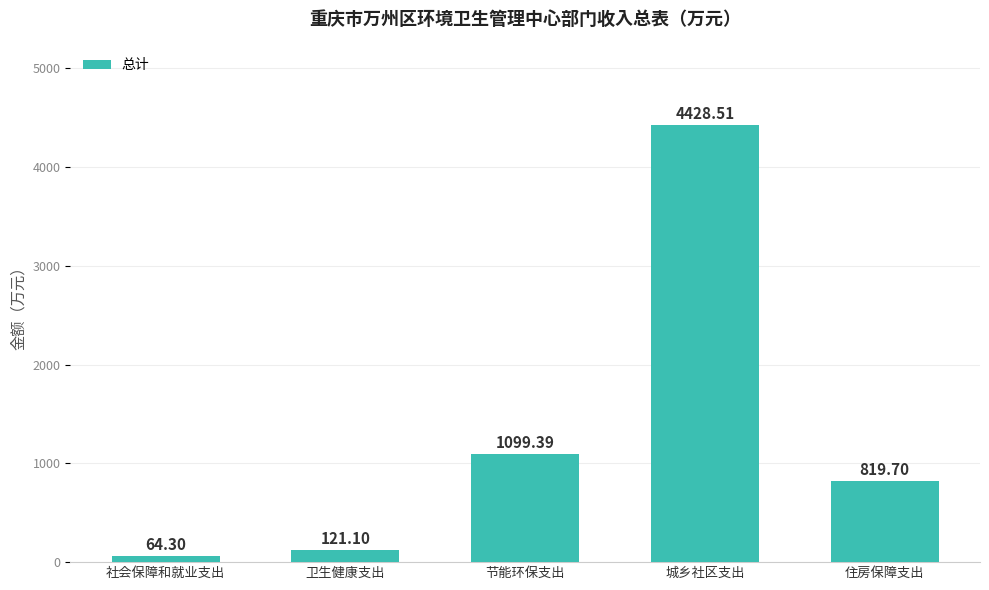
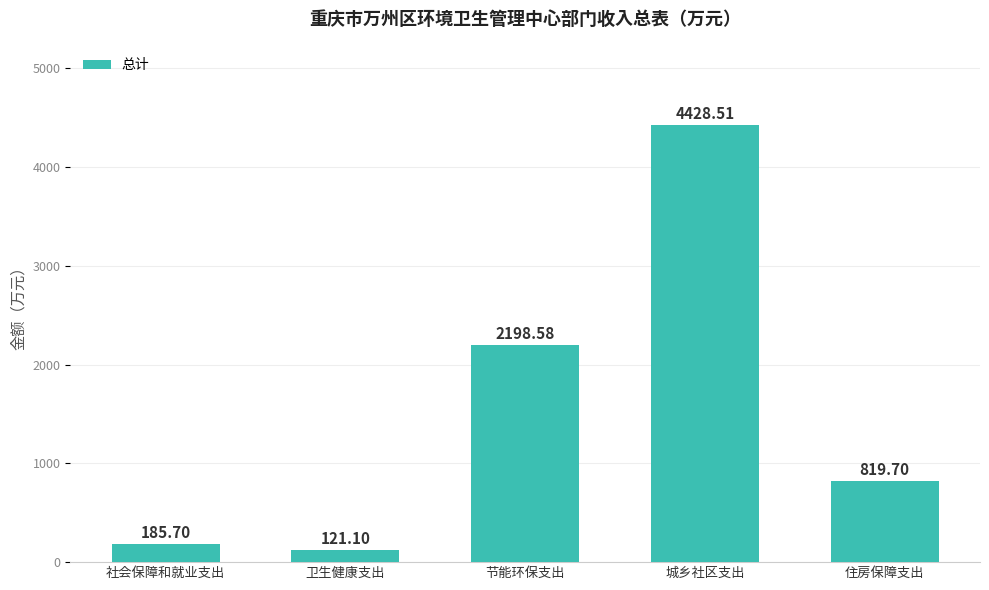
社会保障和就业支出: 64.30 -> 185.70
节能环保支出: 1099.39 -> 2198.58
